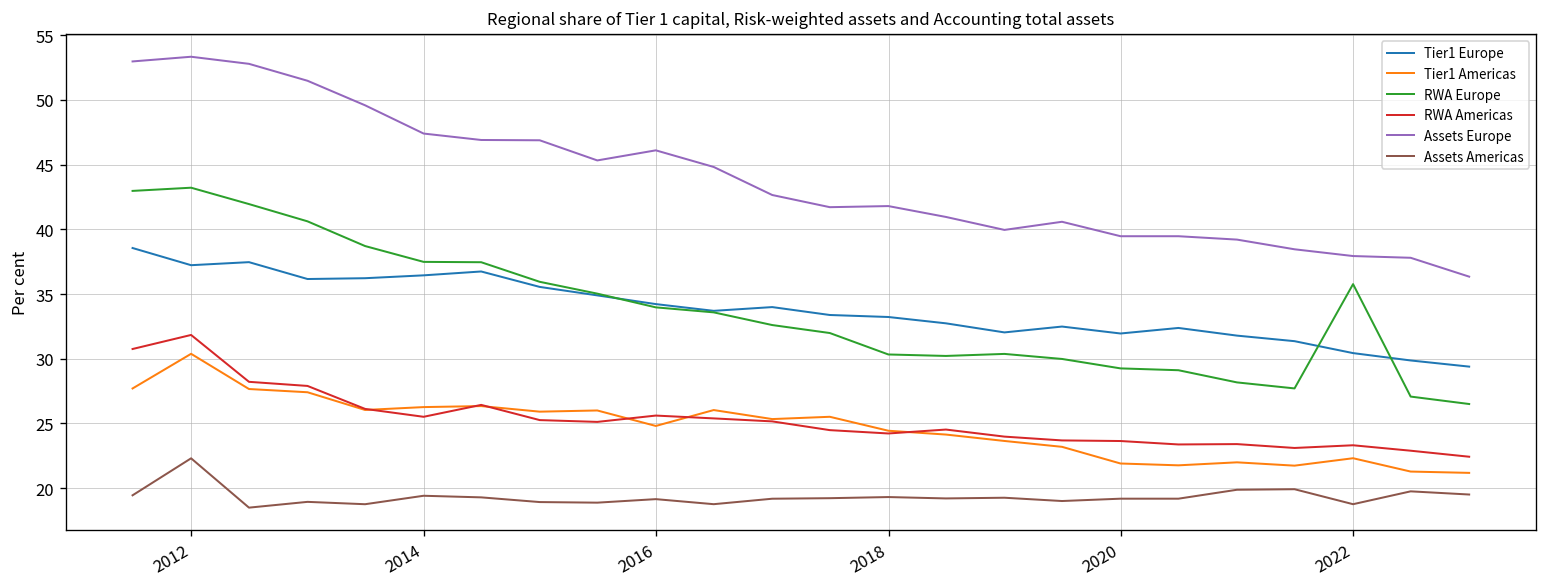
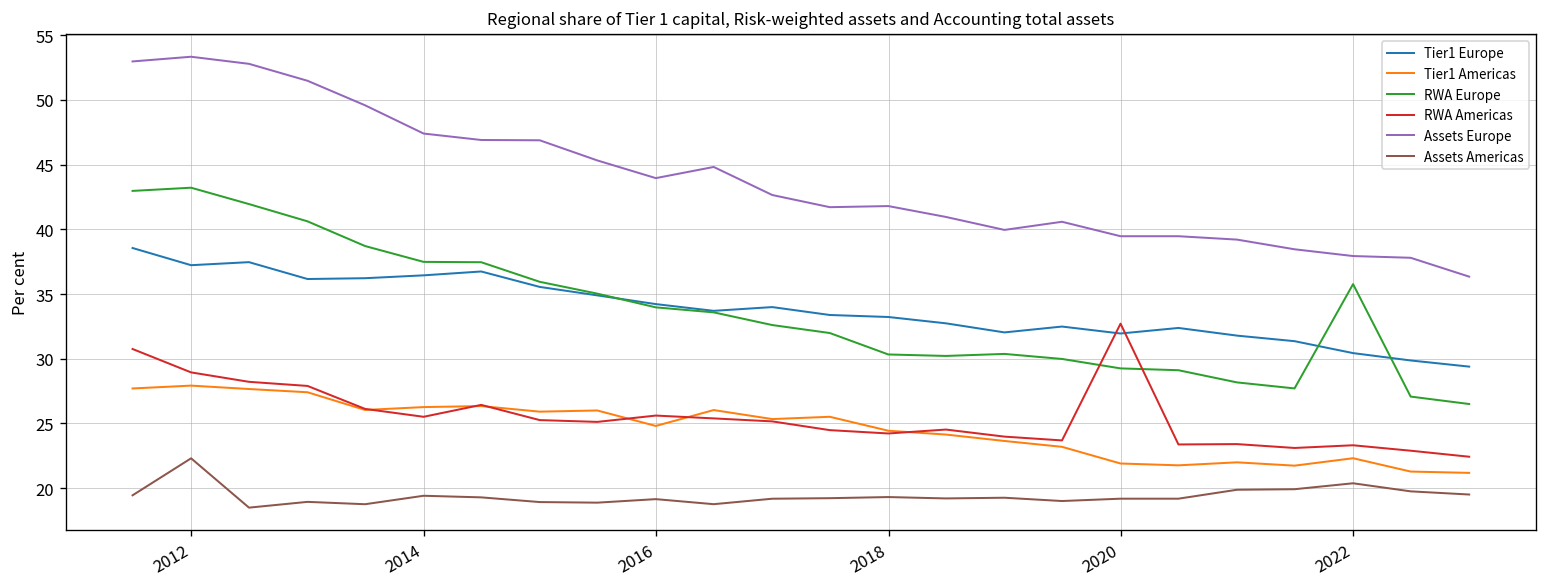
Tier1 Americas, 2012: 30.4 -> 27.9
RWA Americas, 2012: 31.8 -> 28.9
Assets Europe, 2016: 46.1 -> 44.0
RWA Americas, 2020: 23.6 -> 32.7
Assets Americas, 2022: 18.8 -> 20.4
